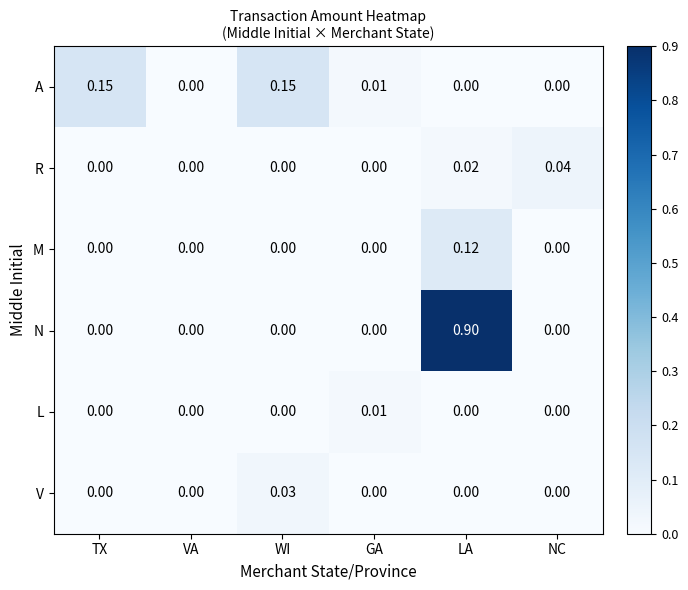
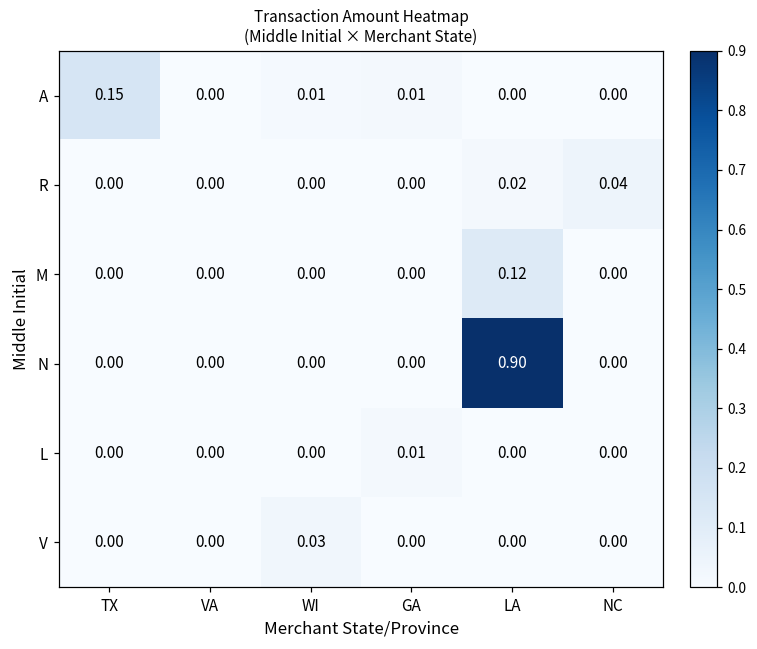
A, WI: 0.15 -> 0.01
